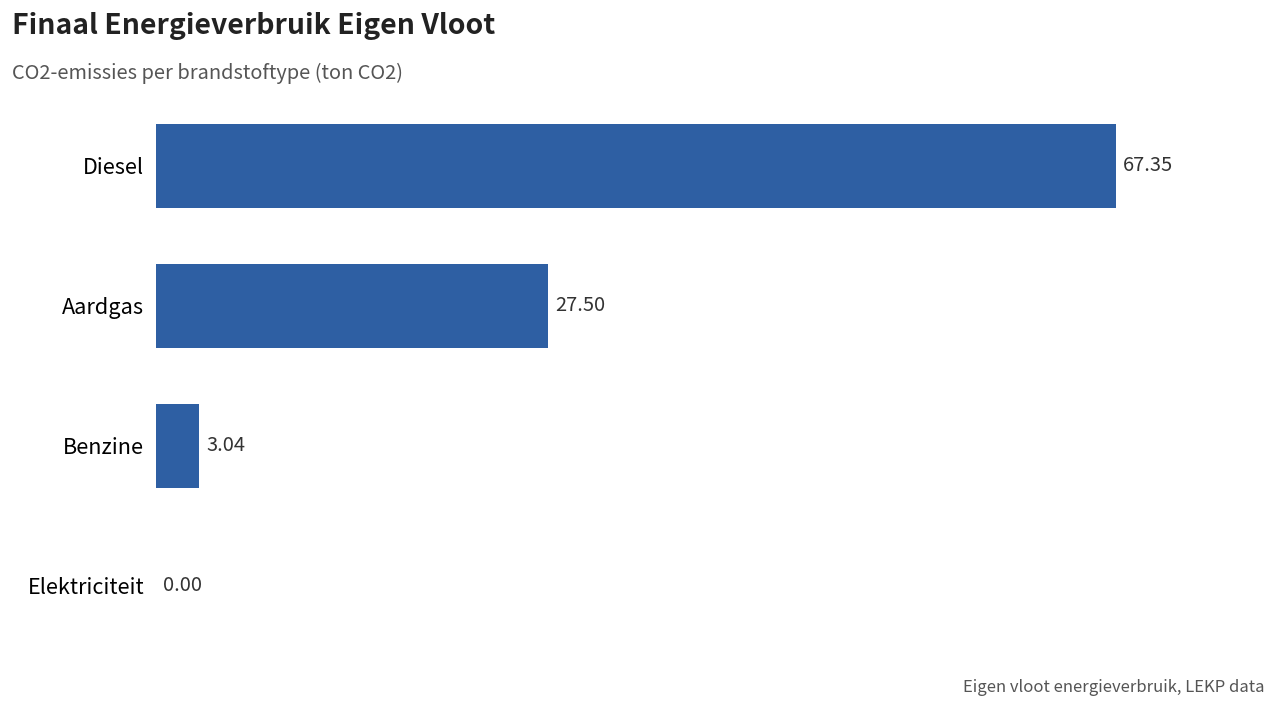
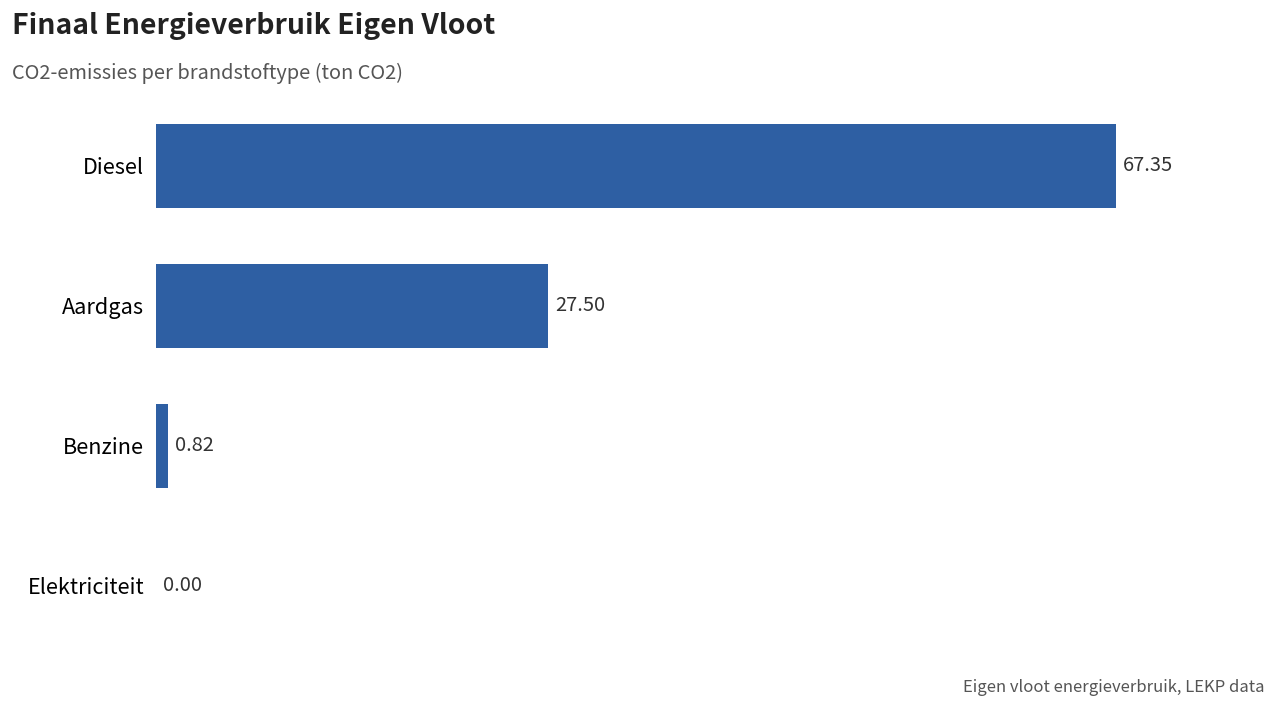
Benzine: 3.04 -> 0.82
